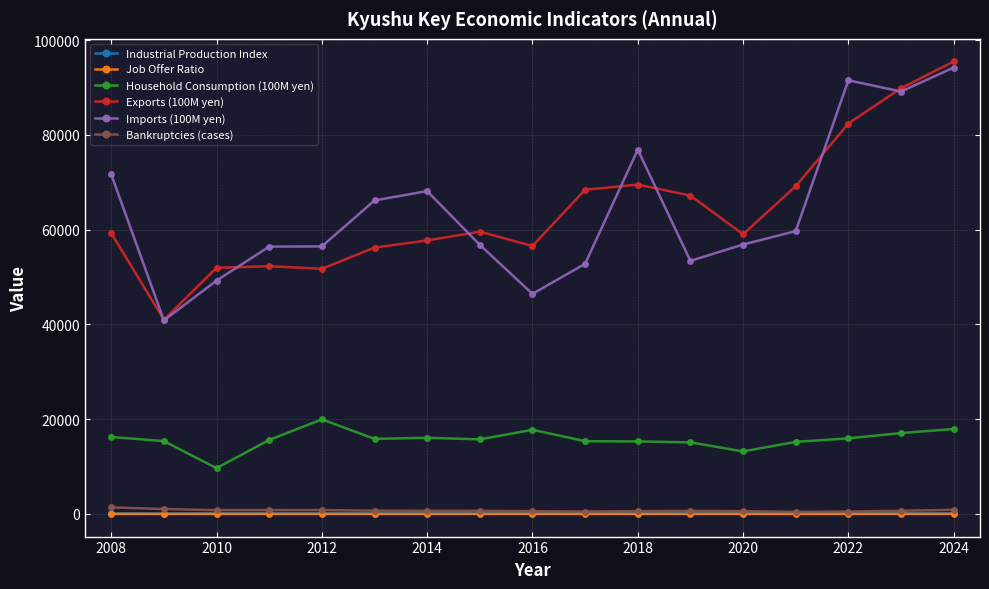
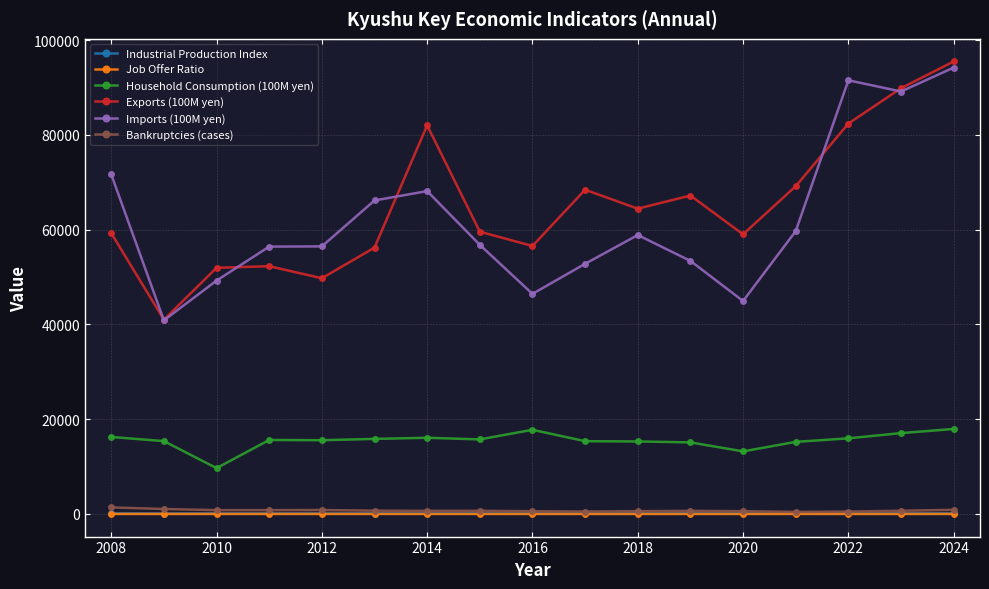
Household Consumption (100M yen), 2012: 20000 -> 16000
Exports (100M yen), 2012: 52000 -> 50000
Exports (100M yen), 2014: 58000 -> 82000
Exports (100M yen), 2018: 70000 -> 64000
Imports (100M yen), 2018: 77000 -> 59000
Imports (100M yen), 2020: 57000 -> 45000
